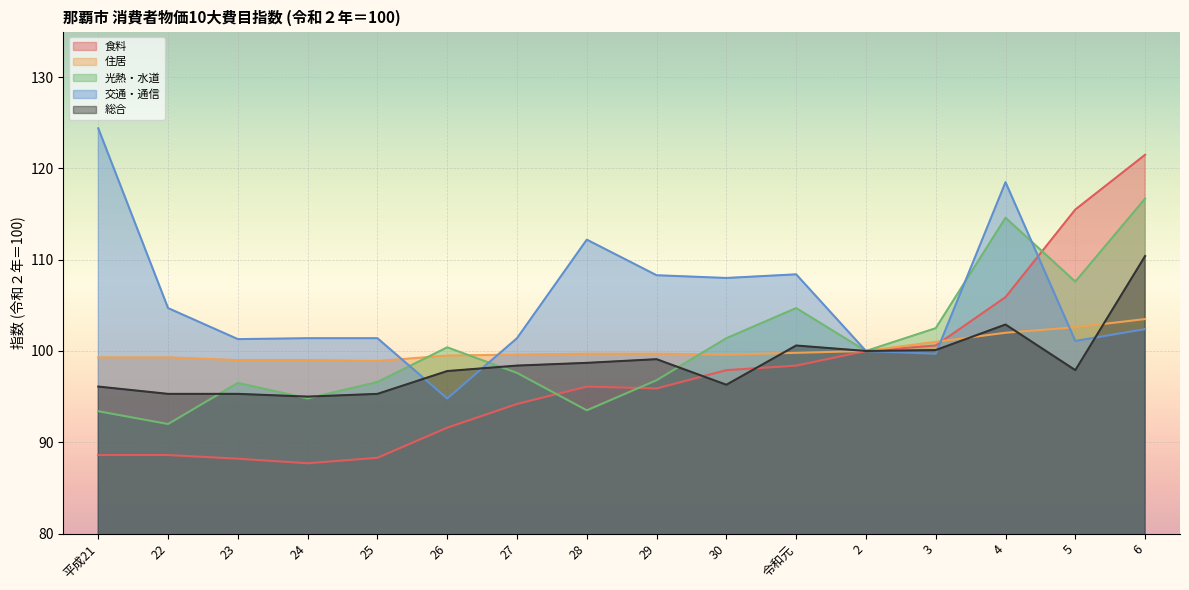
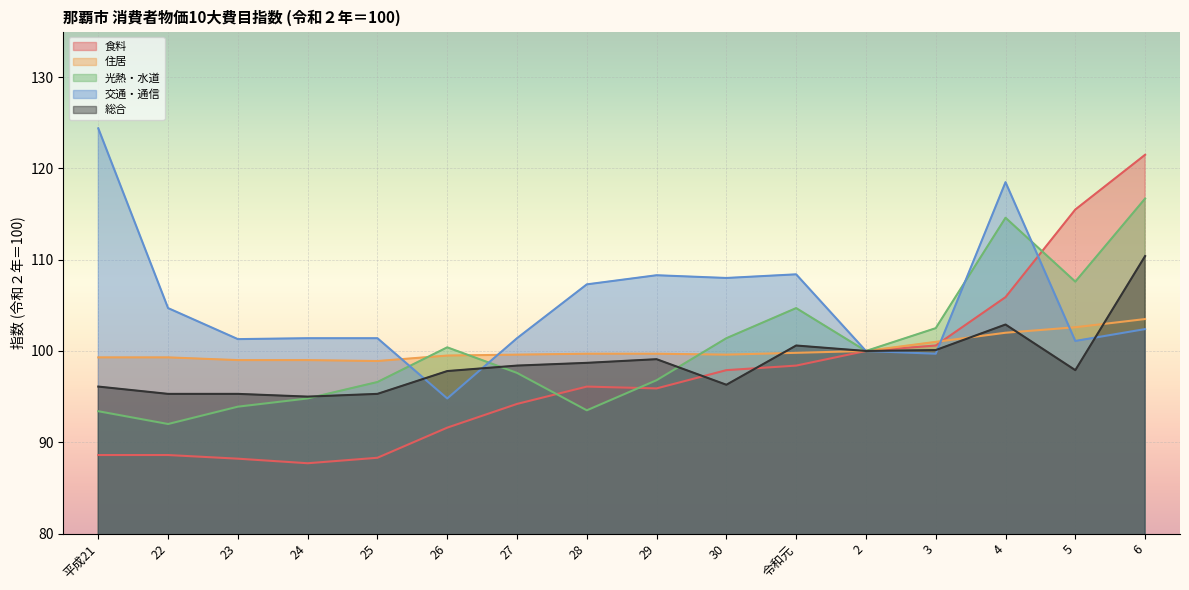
光熱・水道, 23: 97 -> 94
交通・通信, 28: 112 -> 107
